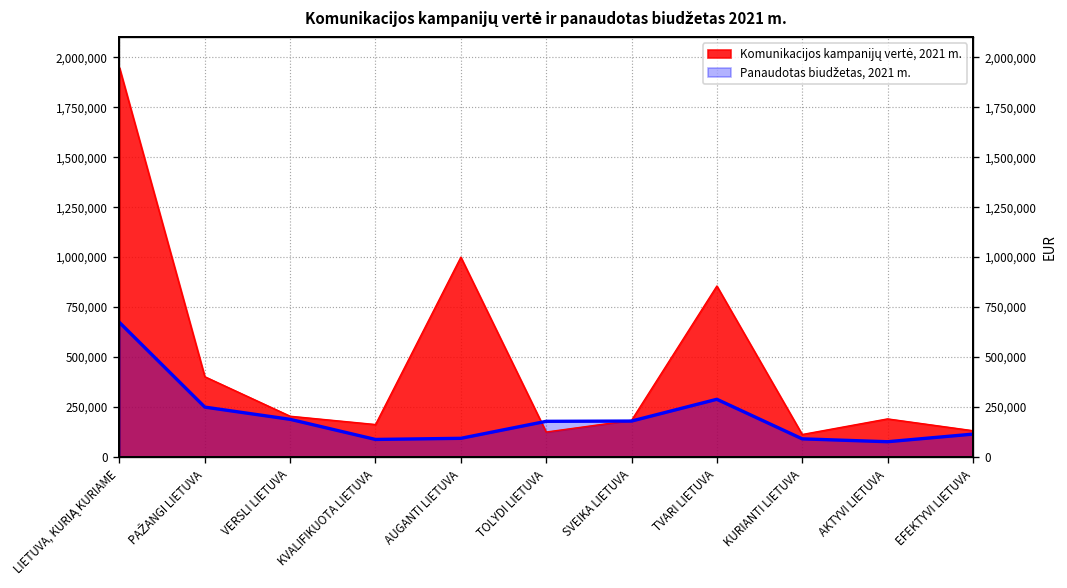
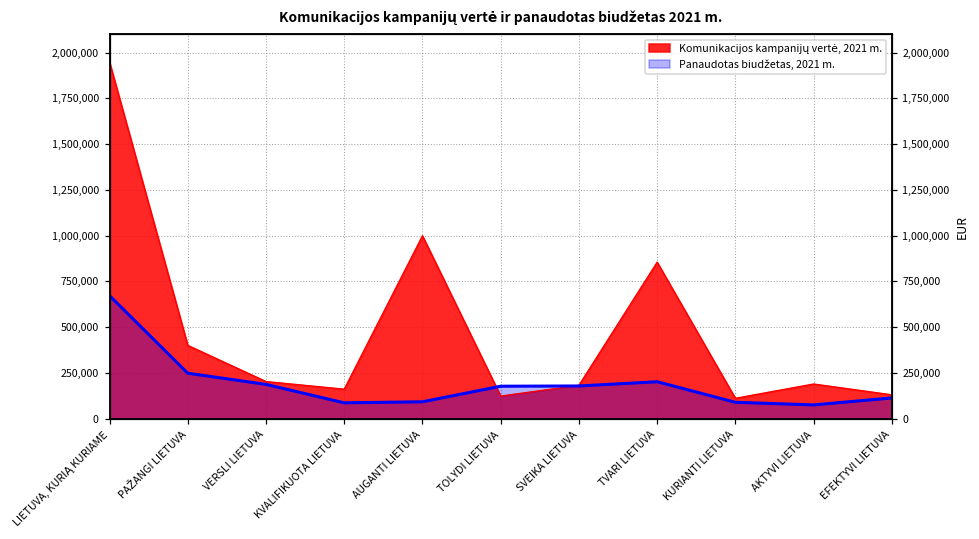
Panaudotas biudžetas, 2021 m., TVARI LIETUVA: 290,000 -> 200,000
